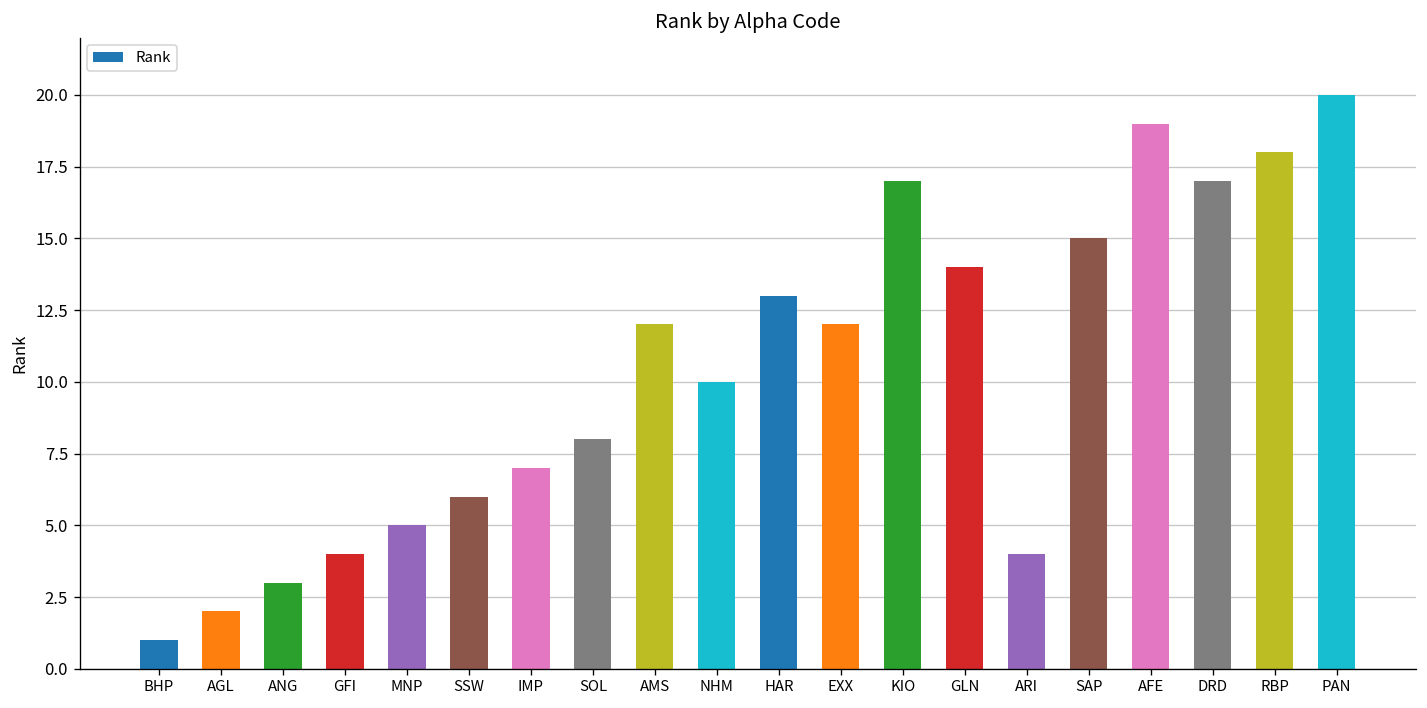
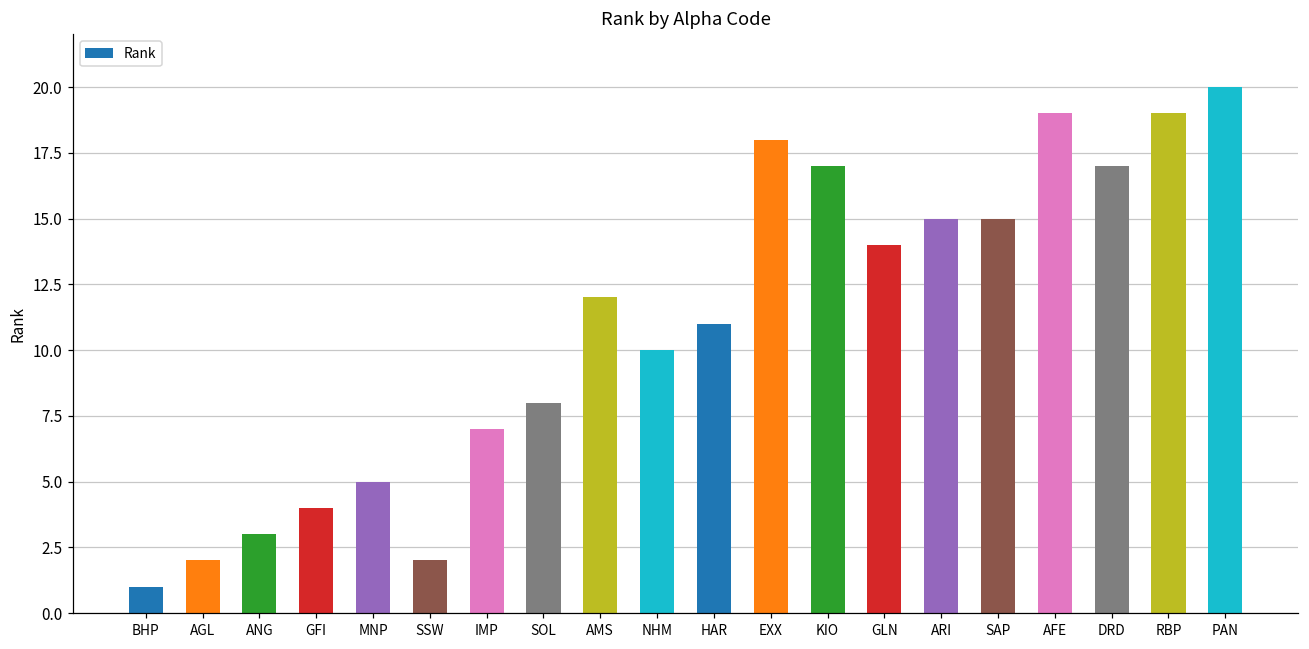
SSW: 6 -> 2
HAR: 13 -> 11
EXX: 12 -> 18
ARI: 4 -> 15
RBP: 18 -> 19
